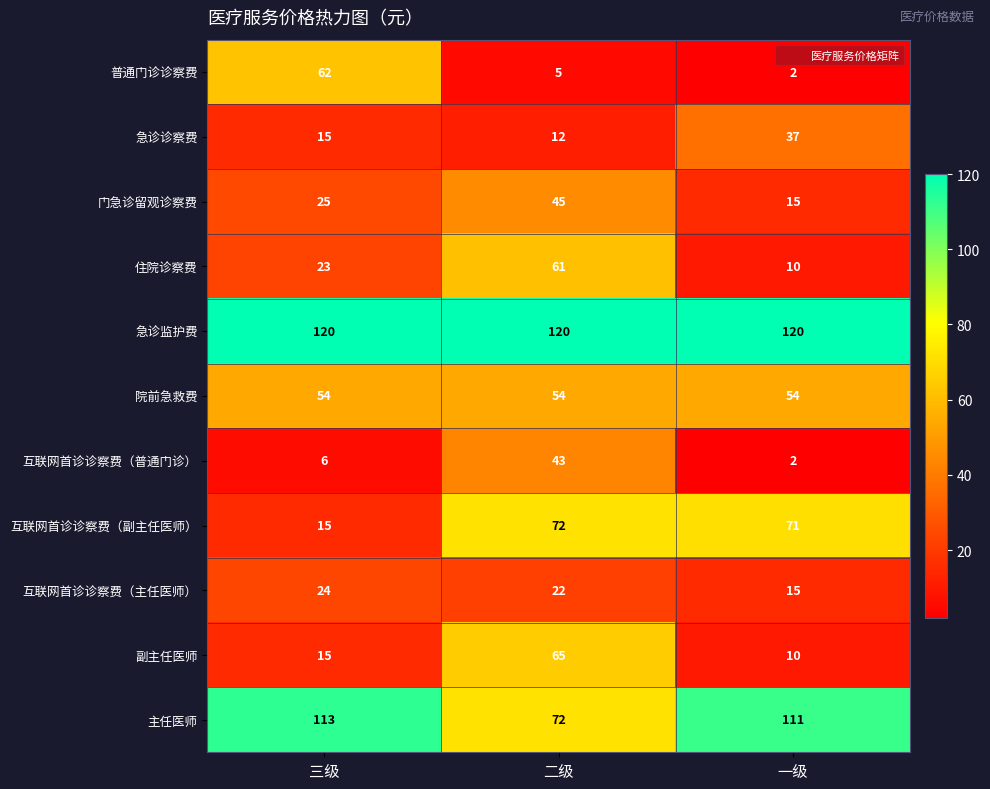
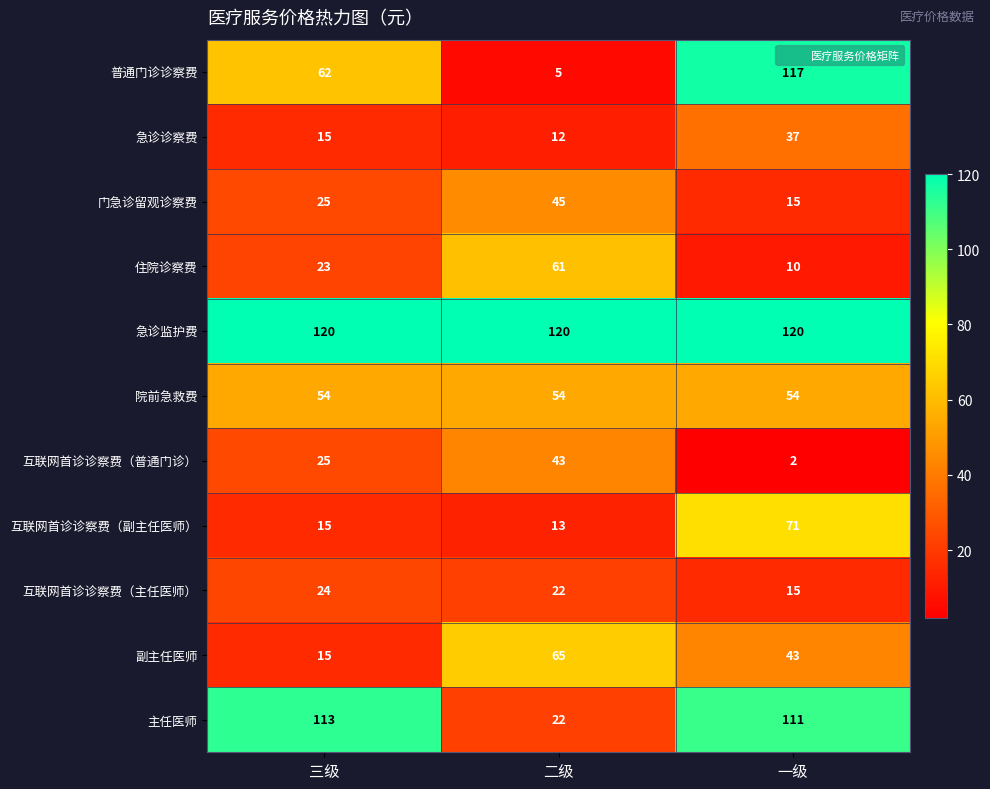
普通门诊诊察费, 一级: 2 -> 117
互联网首诊诊察费（普通门诊）, 三级: 6 -> 25
互联网首诊诊察费（副主任医师）, 二级: 72 -> 13
副主任医师, 一级: 10 -> 43
主任医师, 二级: 72 -> 22
